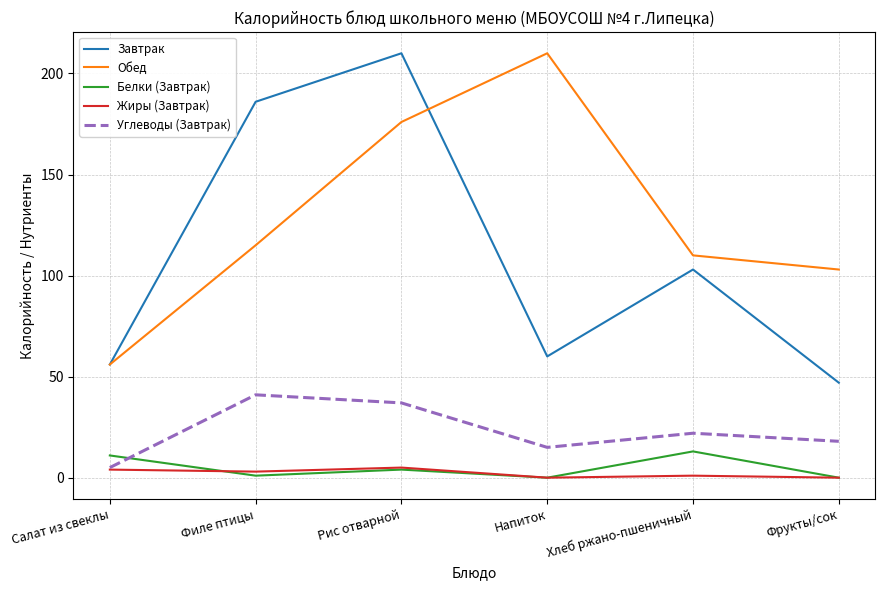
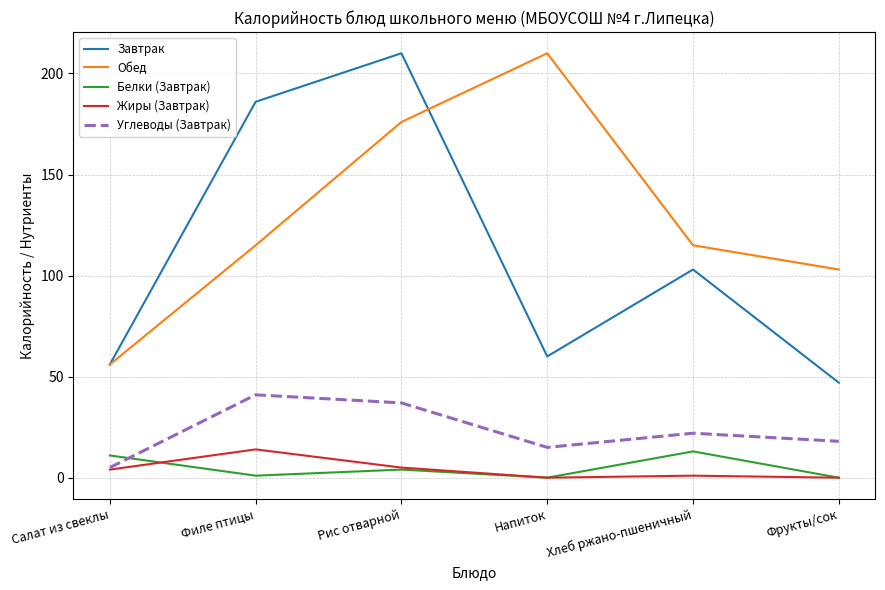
Жиры (Завтрак), Филе птицы: 3 -> 14
Обед, Хлеб ржано-пшеничный: 110 -> 115
